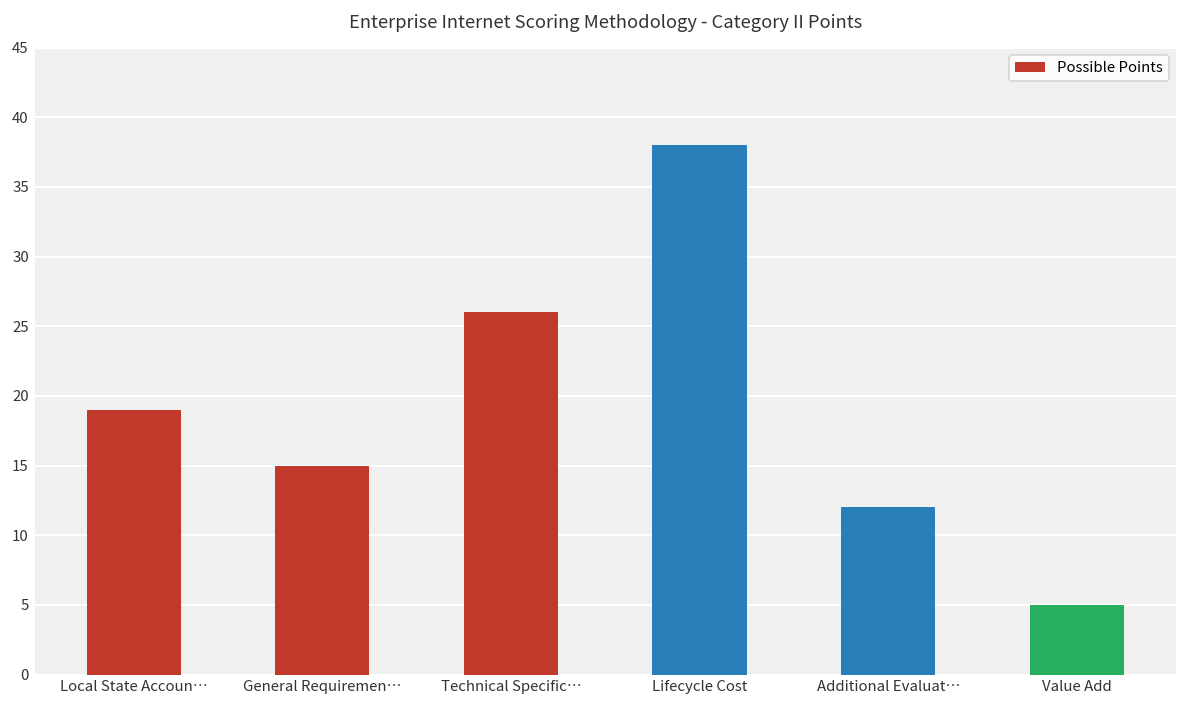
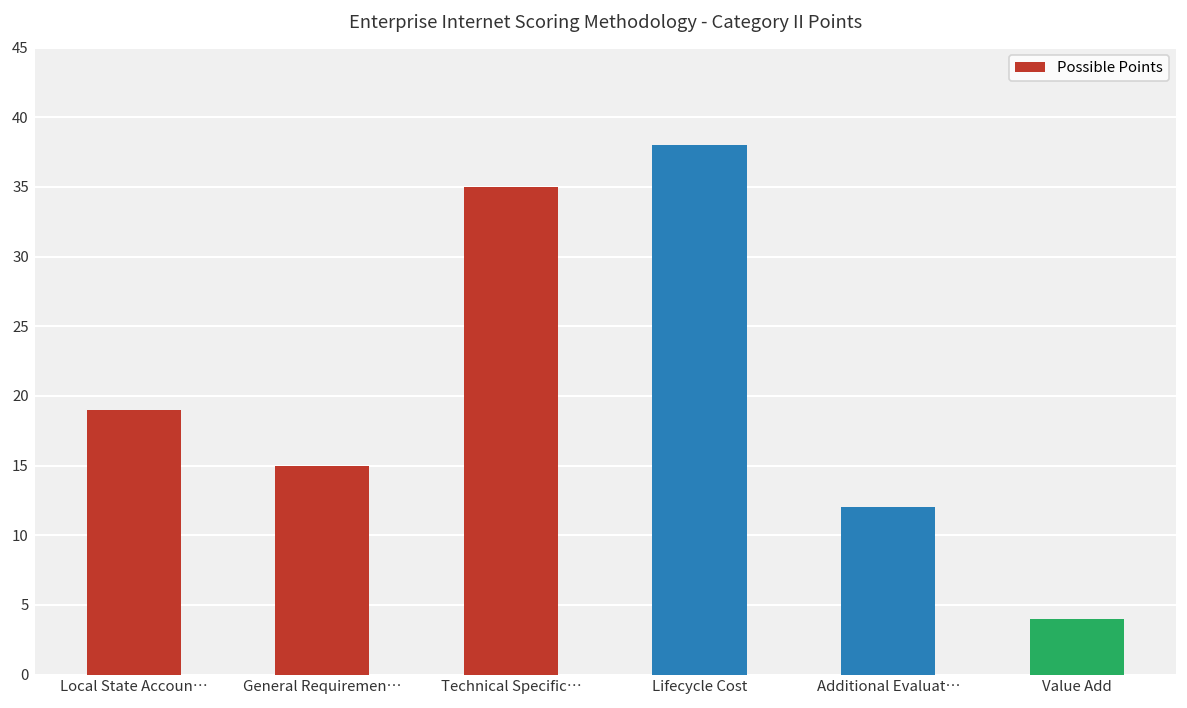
Technical Specific…: 26 -> 35
Value Add: 5 -> 4
